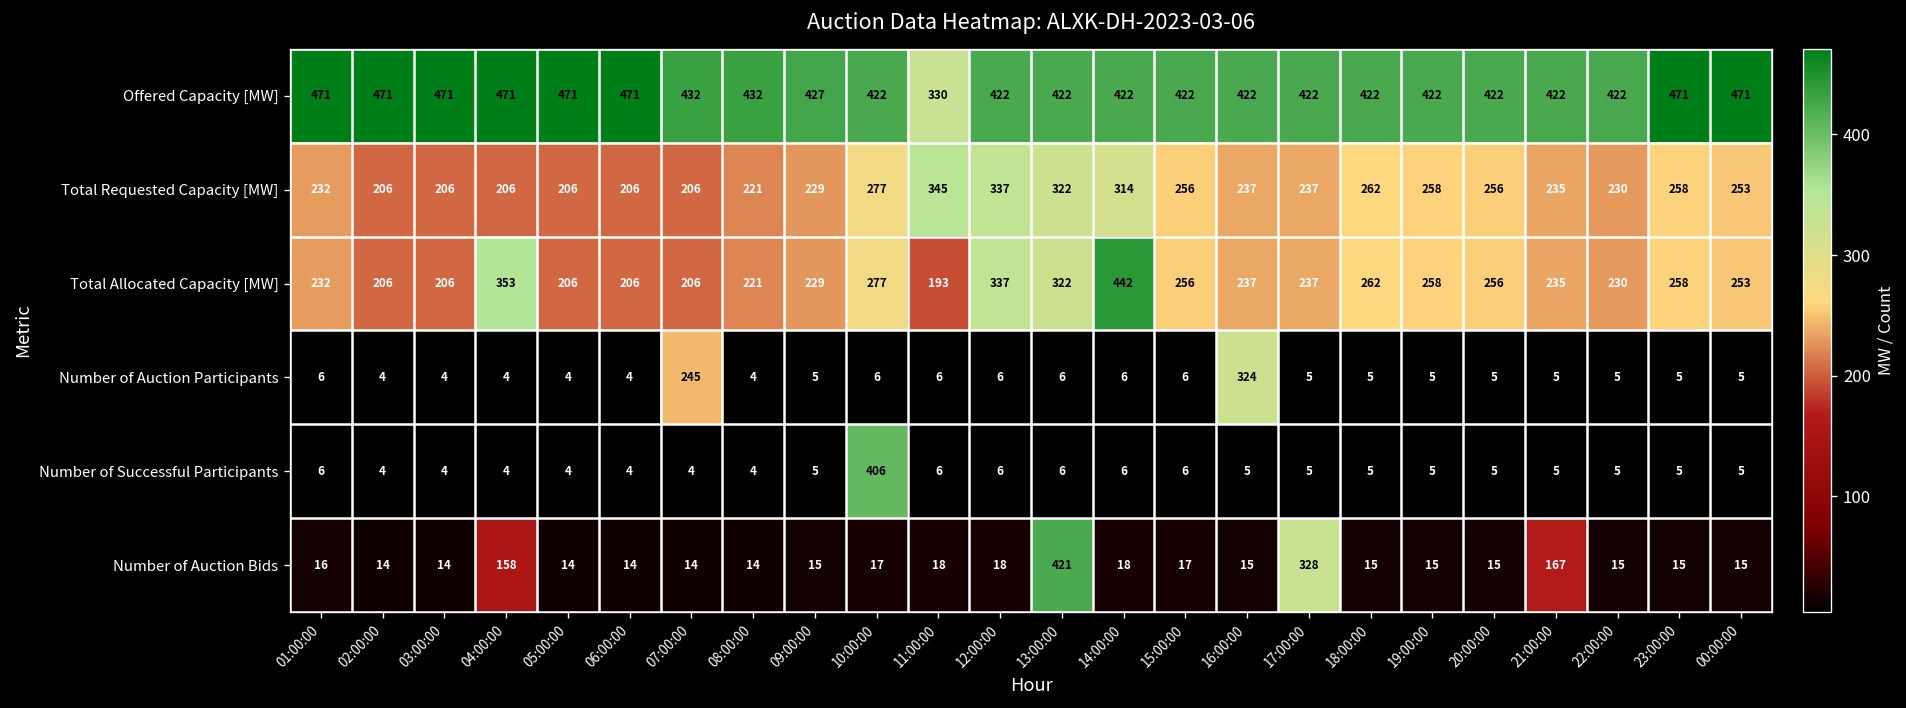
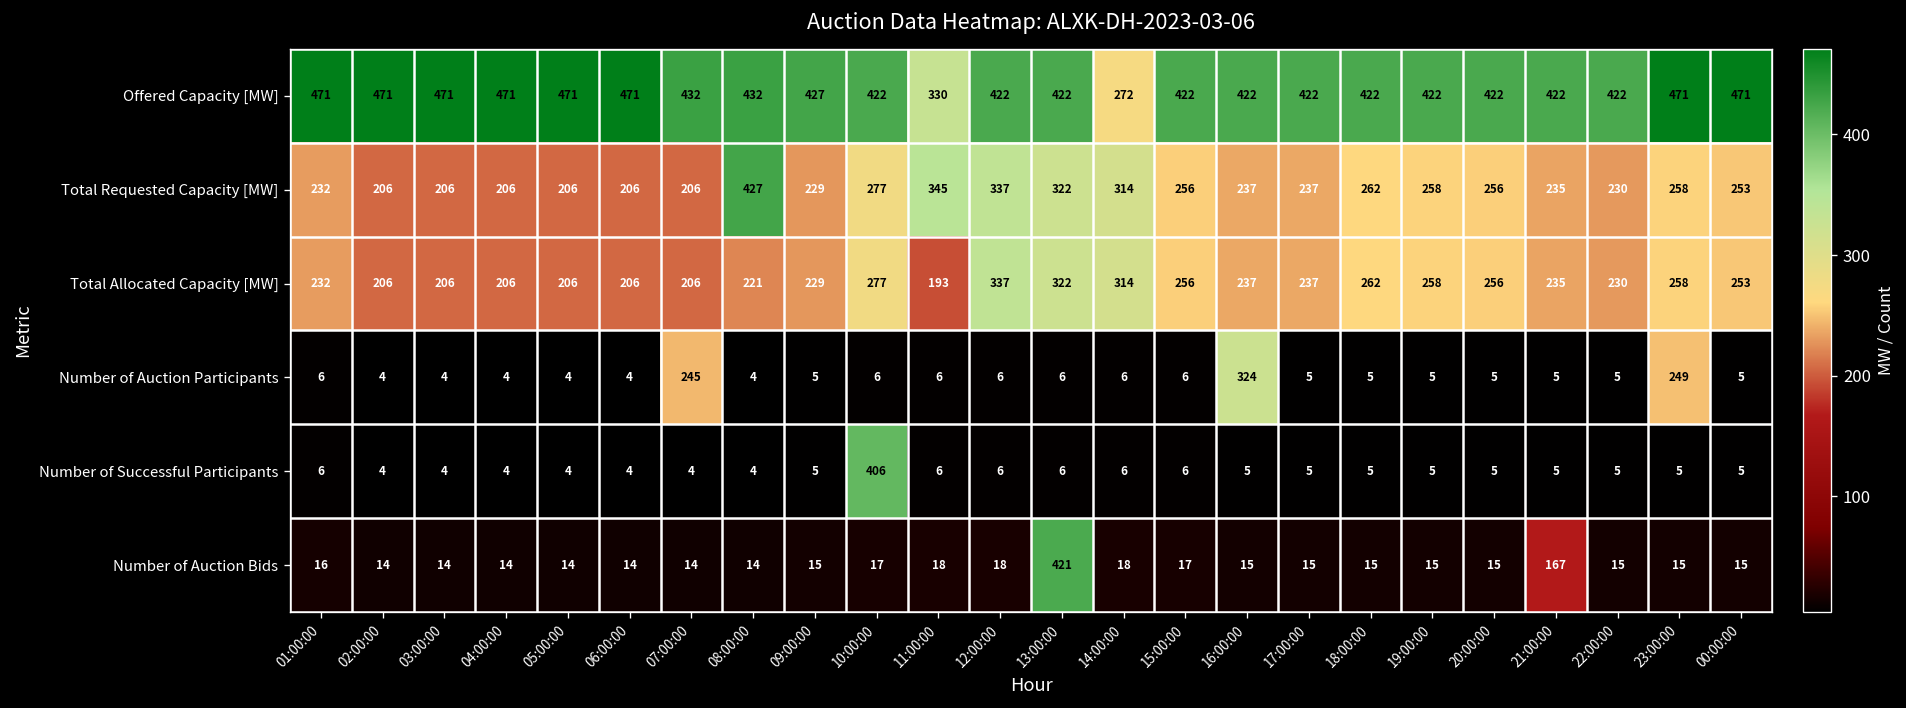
Offered Capacity [MW], 14:00:00: 422 -> 272
Total Requested Capacity [MW], 08:00:00: 221 -> 427
Total Allocated Capacity [MW], 04:00:00: 353 -> 206
Total Allocated Capacity [MW], 14:00:00: 442 -> 314
Number of Auction Participants, 23:00:00: 5 -> 249
Number of Auction Bids, 04:00:00: 158 -> 14
Number of Auction Bids, 17:00:00: 328 -> 15
